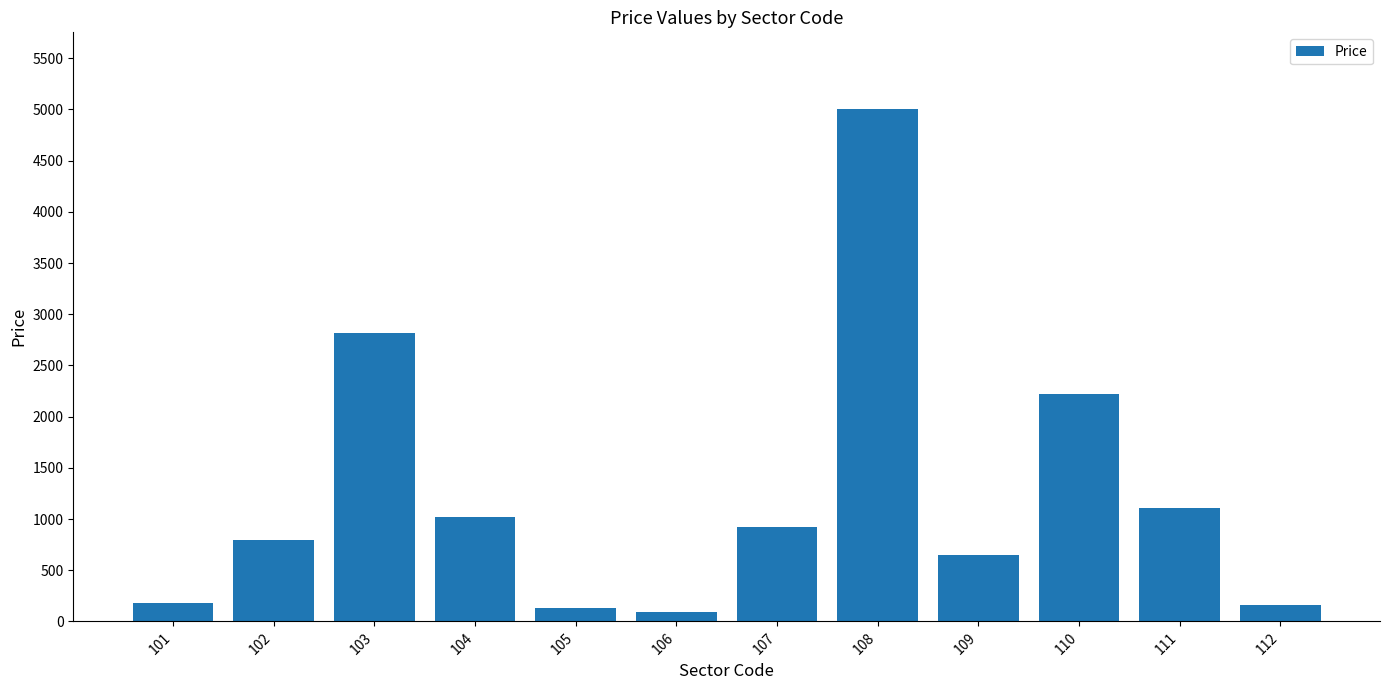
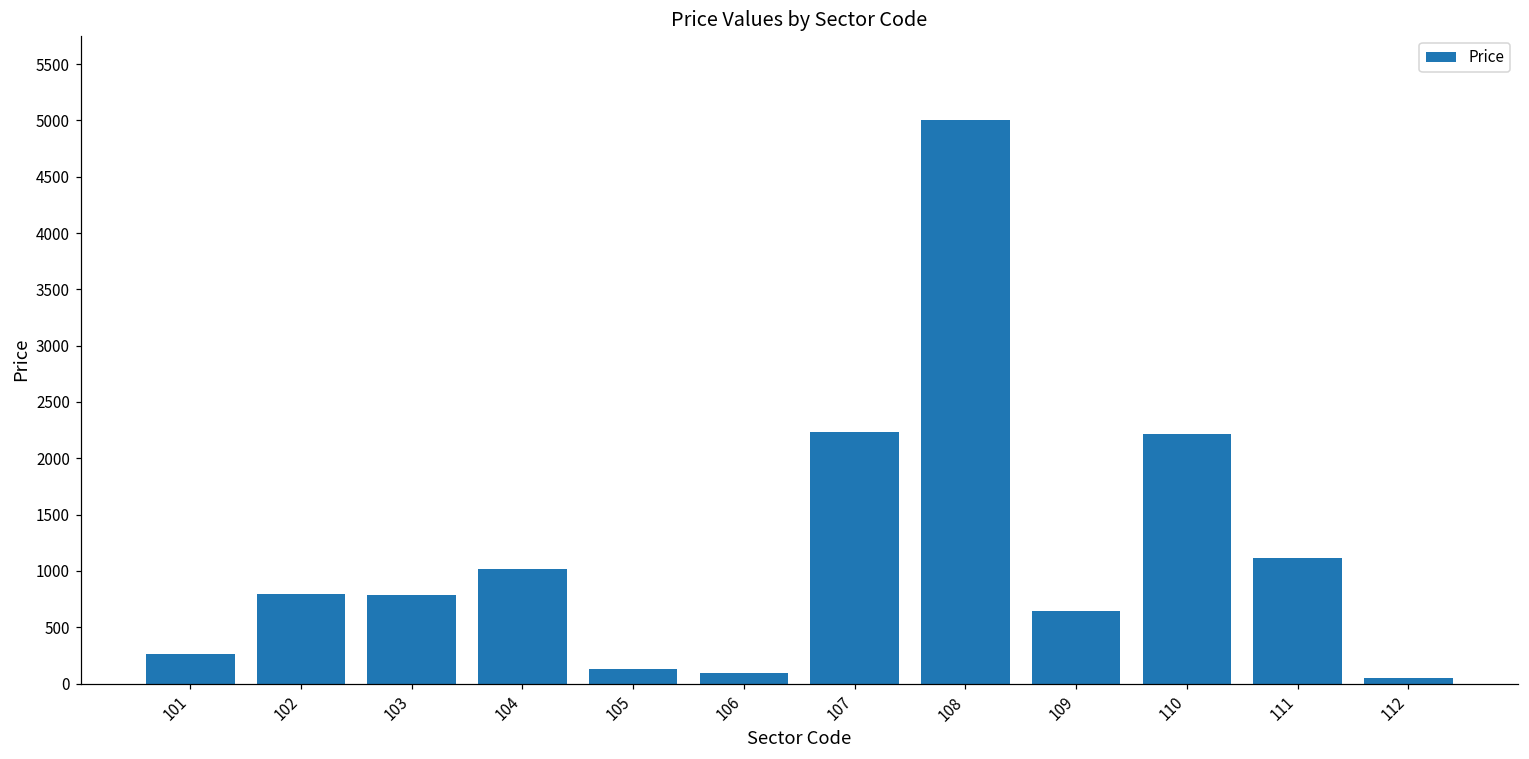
101: 180 -> 260
103: 2820 -> 790
107: 920 -> 2230
112: 160 -> 50
